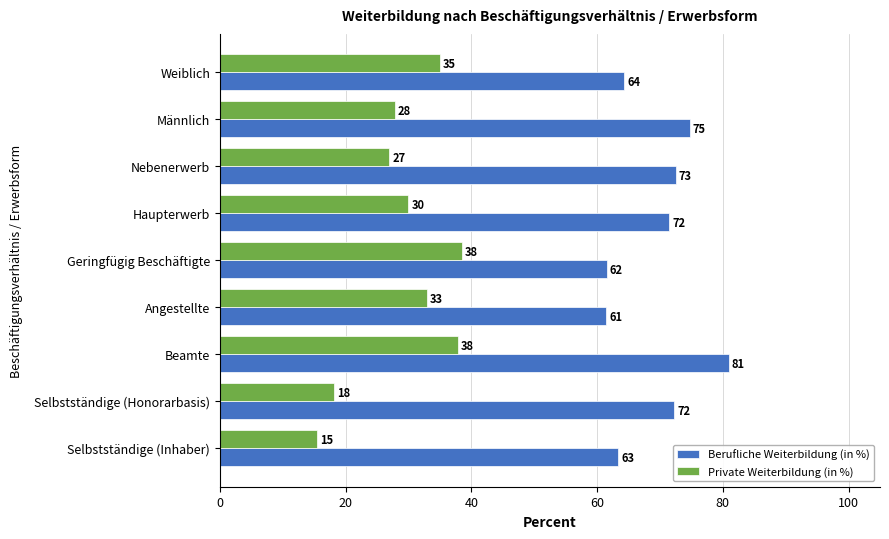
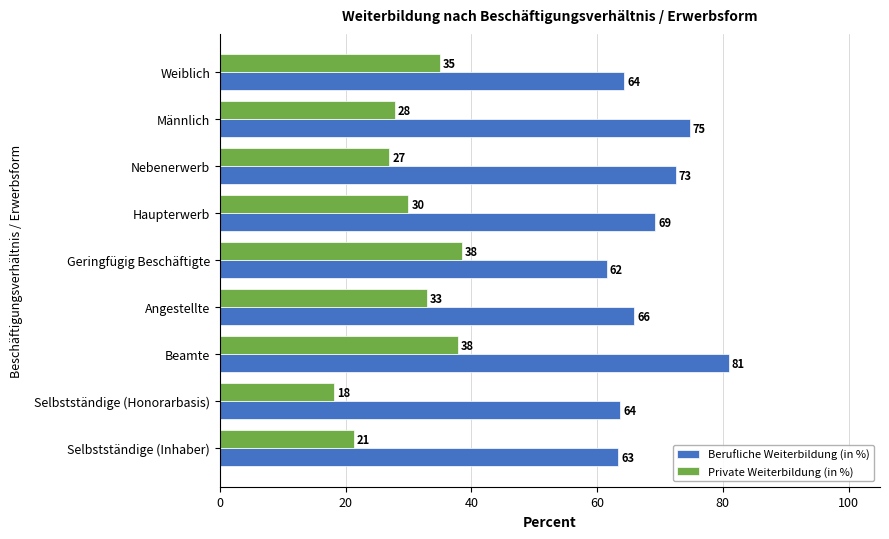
Berufliche Weiterbildung (in %), Haupterwerb: 72 -> 69
Berufliche Weiterbildung (in %), Angestellte: 61 -> 66
Berufliche Weiterbildung (in %), Selbstständige (Honorarbasis): 72 -> 64
Private Weiterbildung (in %), Selbstständige (Inhaber): 15 -> 21
